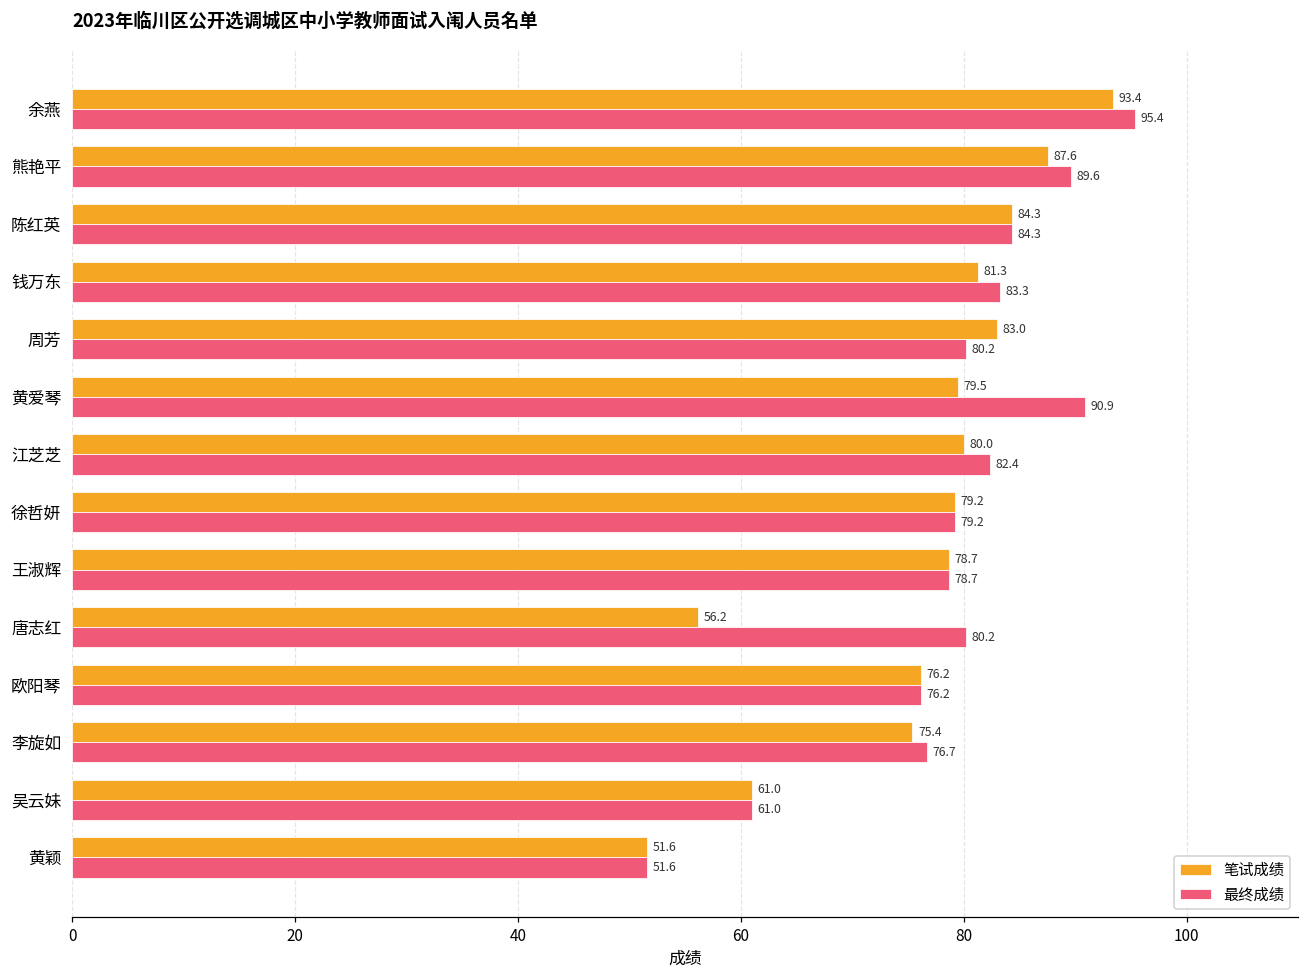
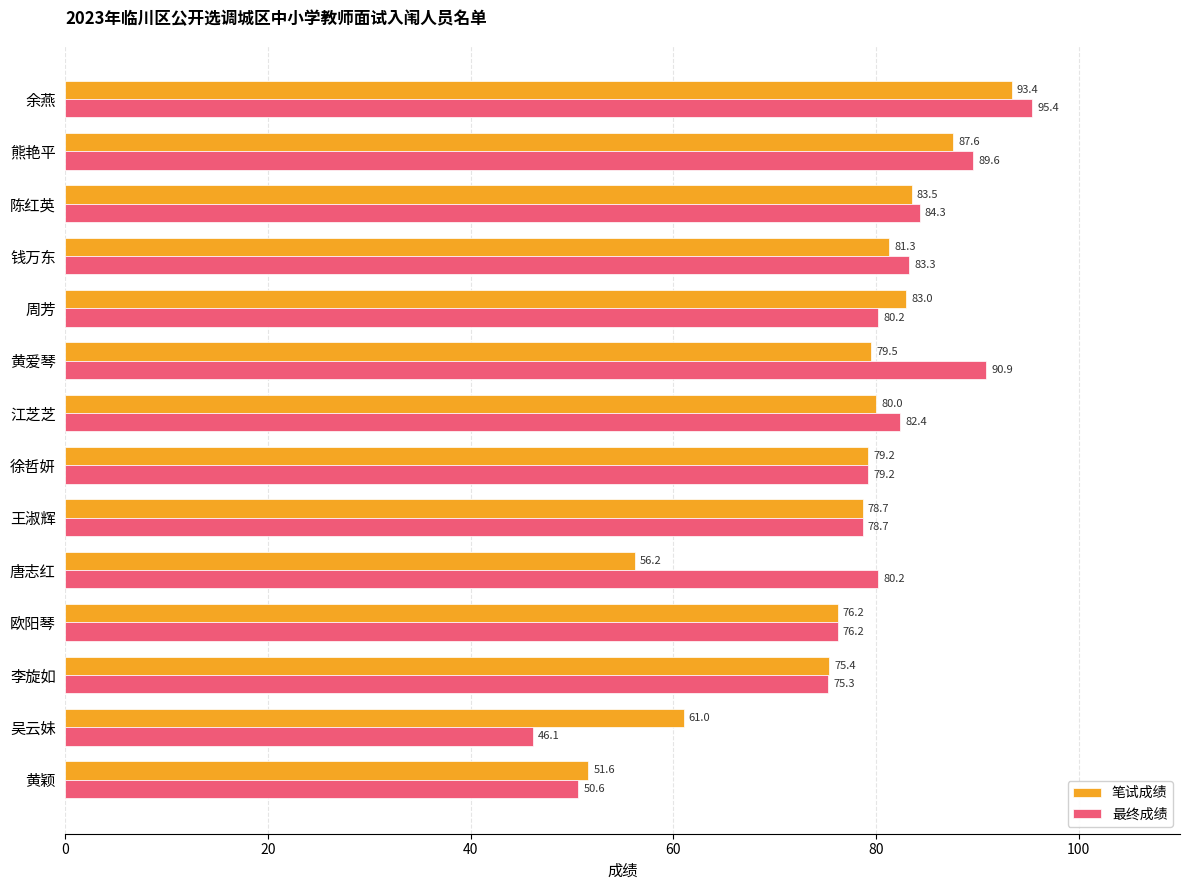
笔试成绩, 陈红英: 84.3 -> 83.5
最终成绩, 李旋如: 76.7 -> 75.3
最终成绩, 吴云妹: 61.0 -> 46.1
最终成绩, 黄颖: 51.6 -> 50.6
